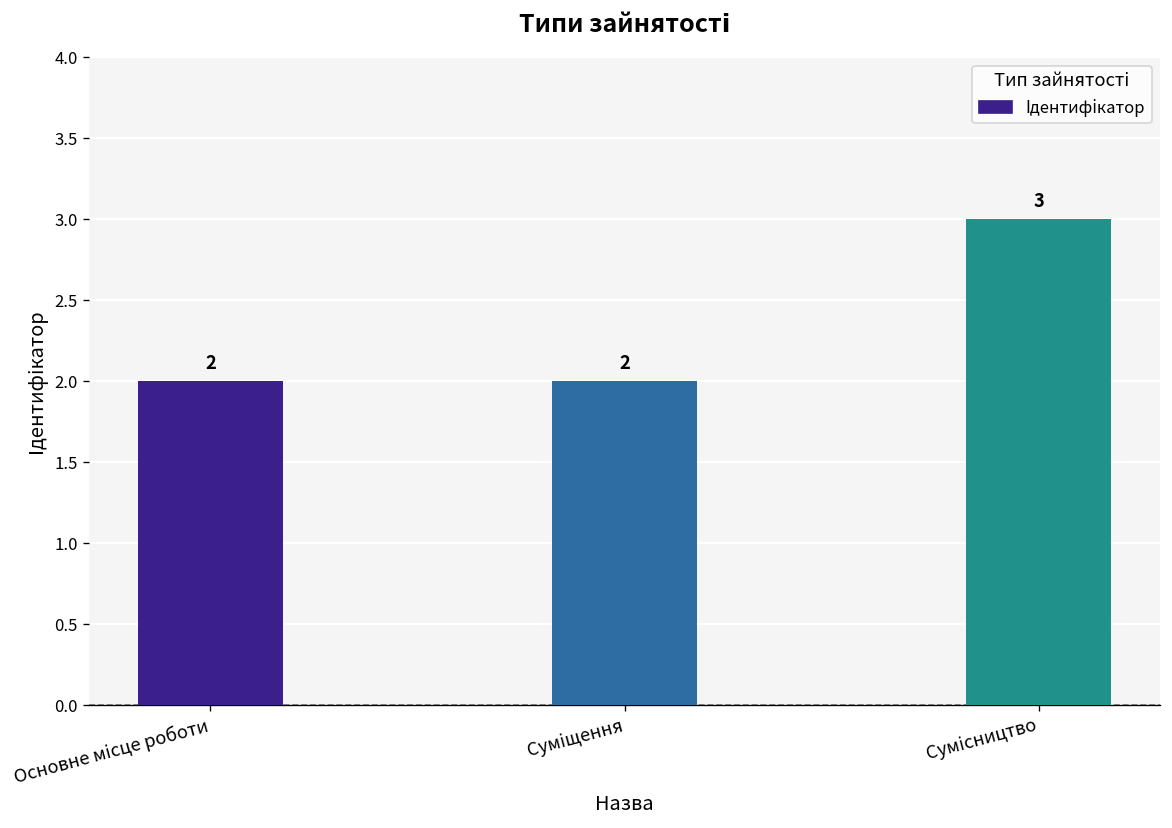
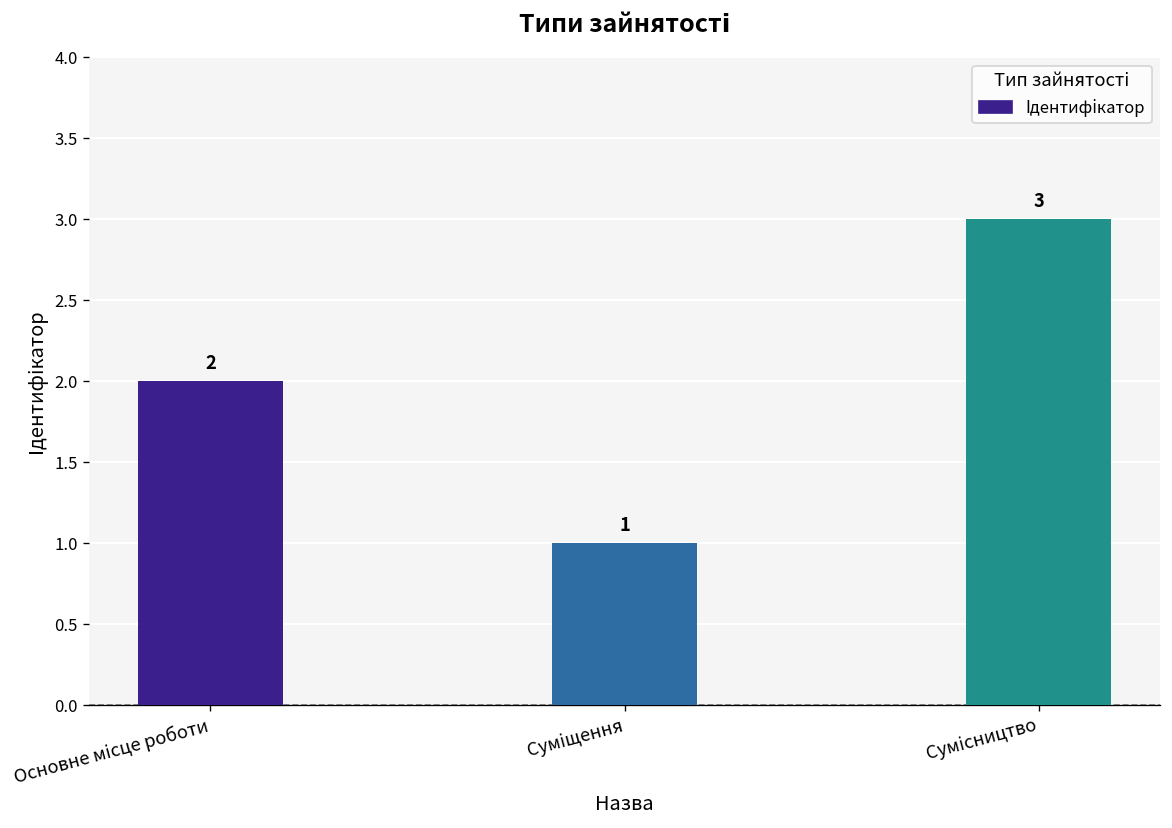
Суміщення: 2 -> 1
